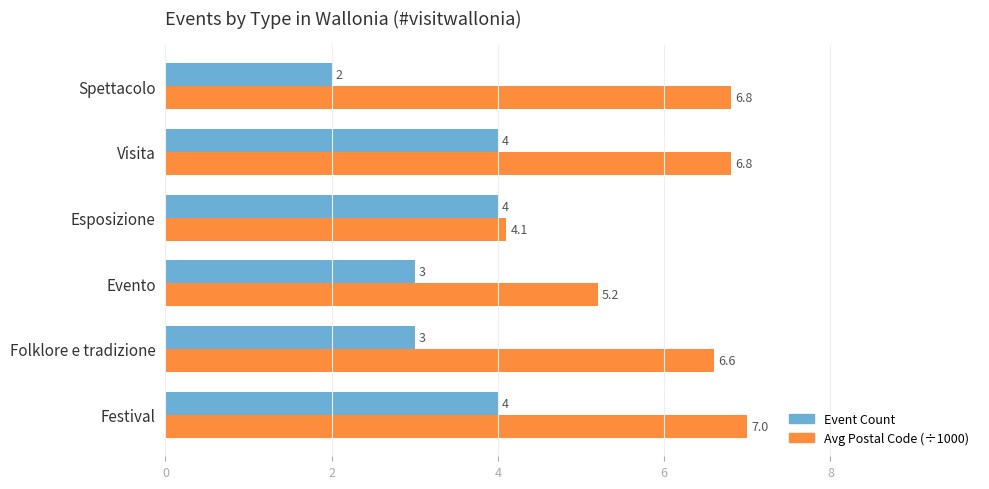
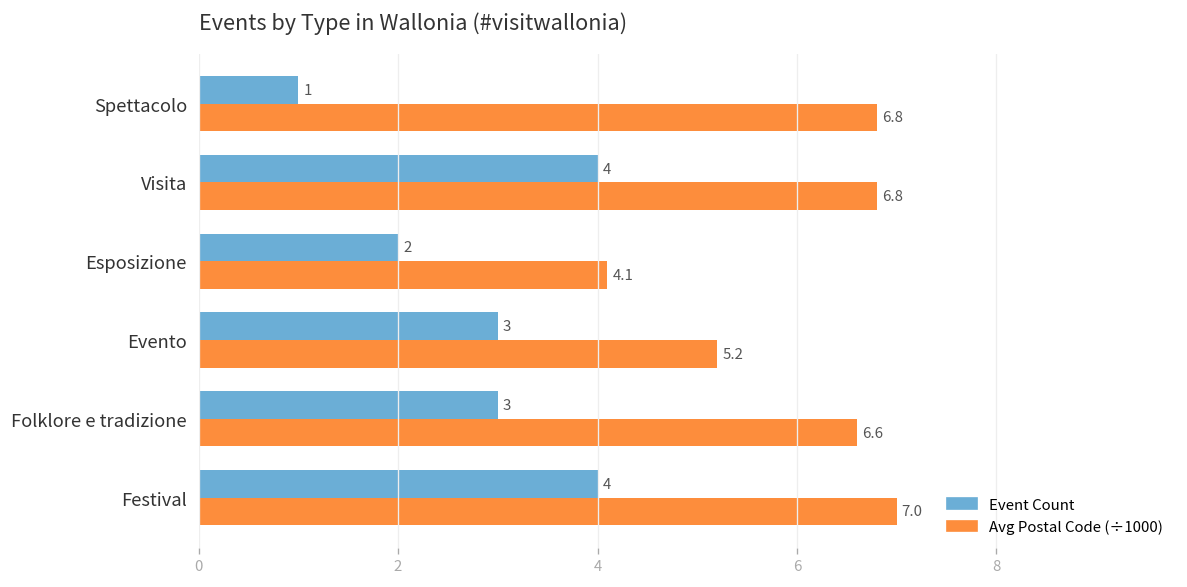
Event Count, Spettacolo: 2 -> 1
Event Count, Esposizione: 4 -> 2
